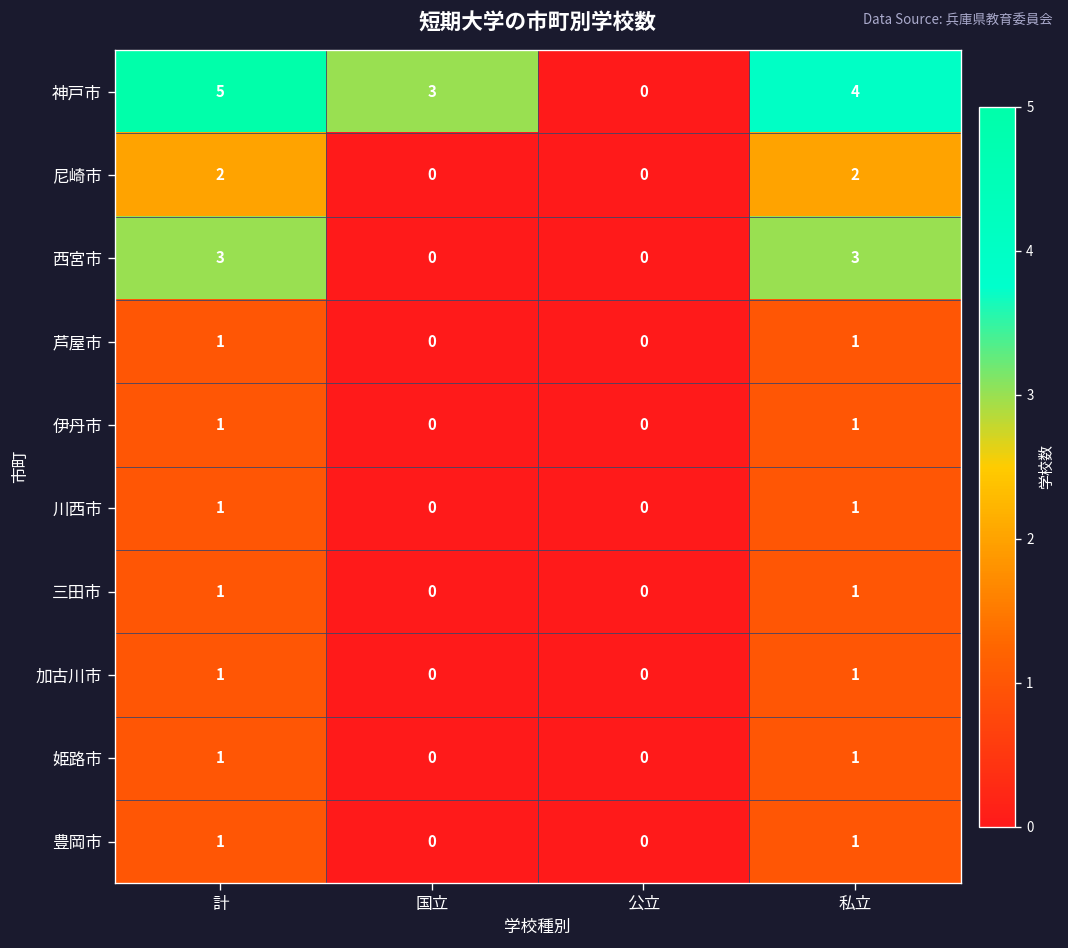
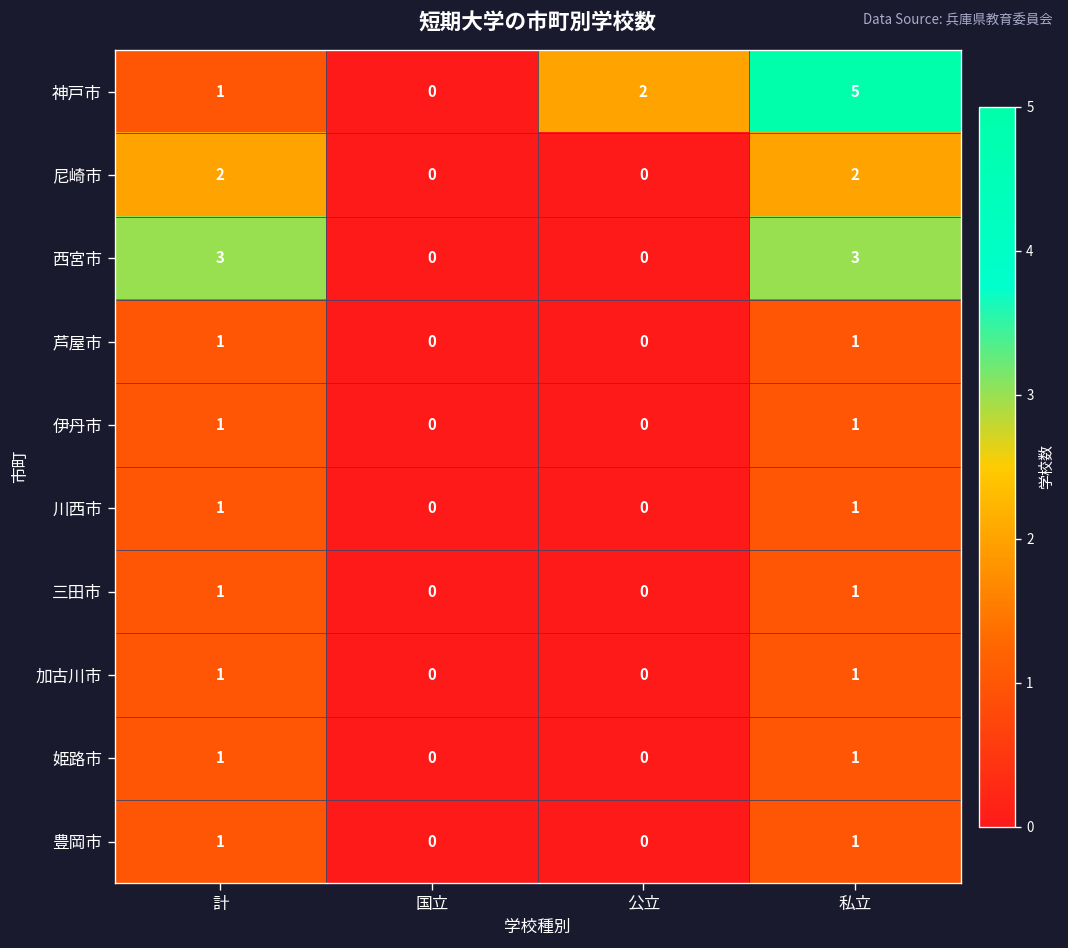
神戸市, 計: 5 -> 1
神戸市, 国立: 3 -> 0
神戸市, 公立: 0 -> 2
神戸市, 私立: 4 -> 5
